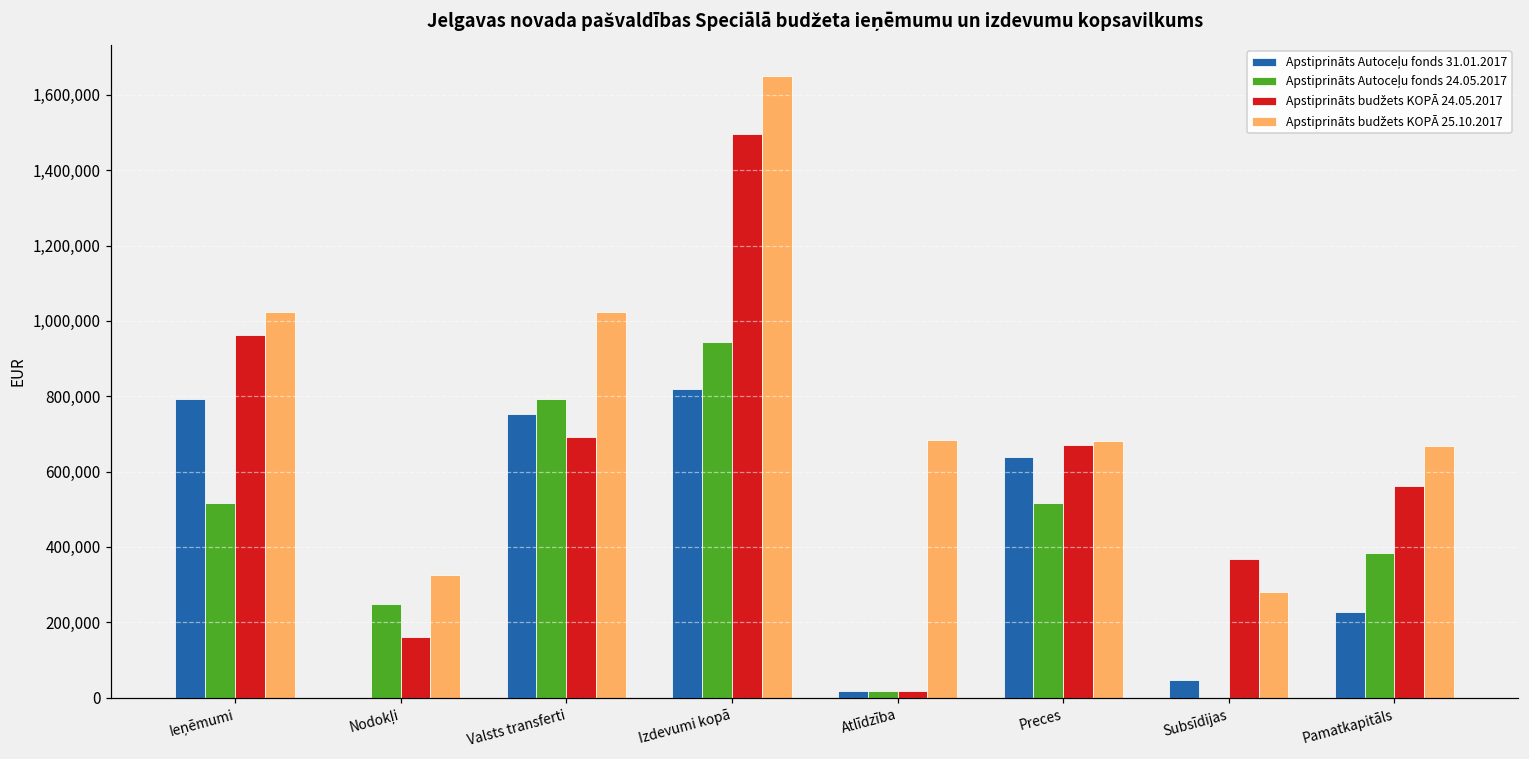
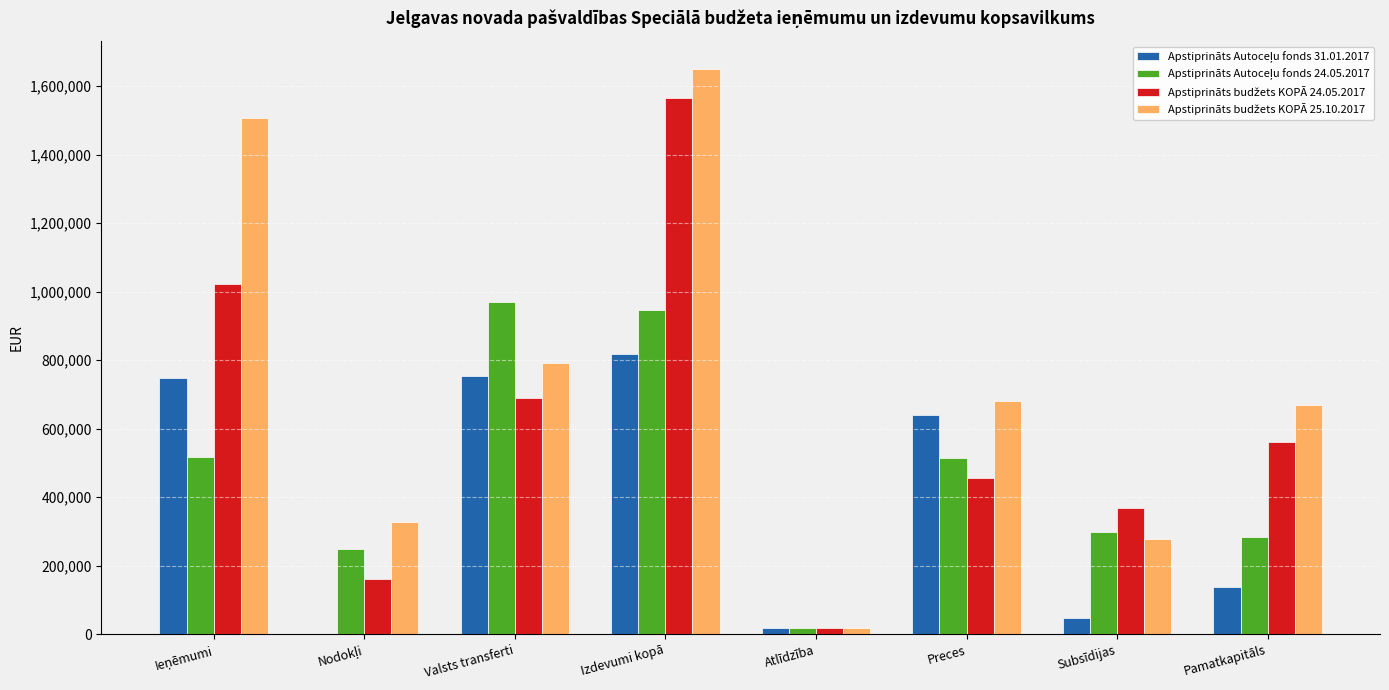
Apstiprināts Autoceļu fonds 31.01.2017, Ieņēmumi: 790,000 -> 750,000
Apstiprināts budžets KOPĀ 24.05.2017, Ieņēmumi: 960,000 -> 1,020,000
Apstiprināts budžets KOPĀ 25.10.2017, Ieņēmumi: 1,020,000 -> 1,510,000
Apstiprināts Autoceļu fonds 24.05.2017, Valsts transferti: 790,000 -> 970,000
Apstiprināts budžets KOPĀ 25.10.2017, Valsts transferti: 1,020,000 -> 790,000
Apstiprināts budžets KOPĀ 24.05.2017, Izdevumi kopā: 1,500,000 -> 1,570,000
Apstiprināts budžets KOPĀ 25.10.2017, Atlīdzība: 680,000 -> 20,000
Apstiprināts budžets KOPĀ 24.05.2017, Preces: 670,000 -> 460,000
Apstiprināts Autoceļu fonds 24.05.2017, Subsīdijas: 0 -> 300,000
Apstiprināts Autoceļu fonds 31.01.2017, Pamatkapitāls: 230,000 -> 140,000
Apstiprināts Autoceļu fonds 24.05.2017, Pamatkapitāls: 380,000 -> 280,000
